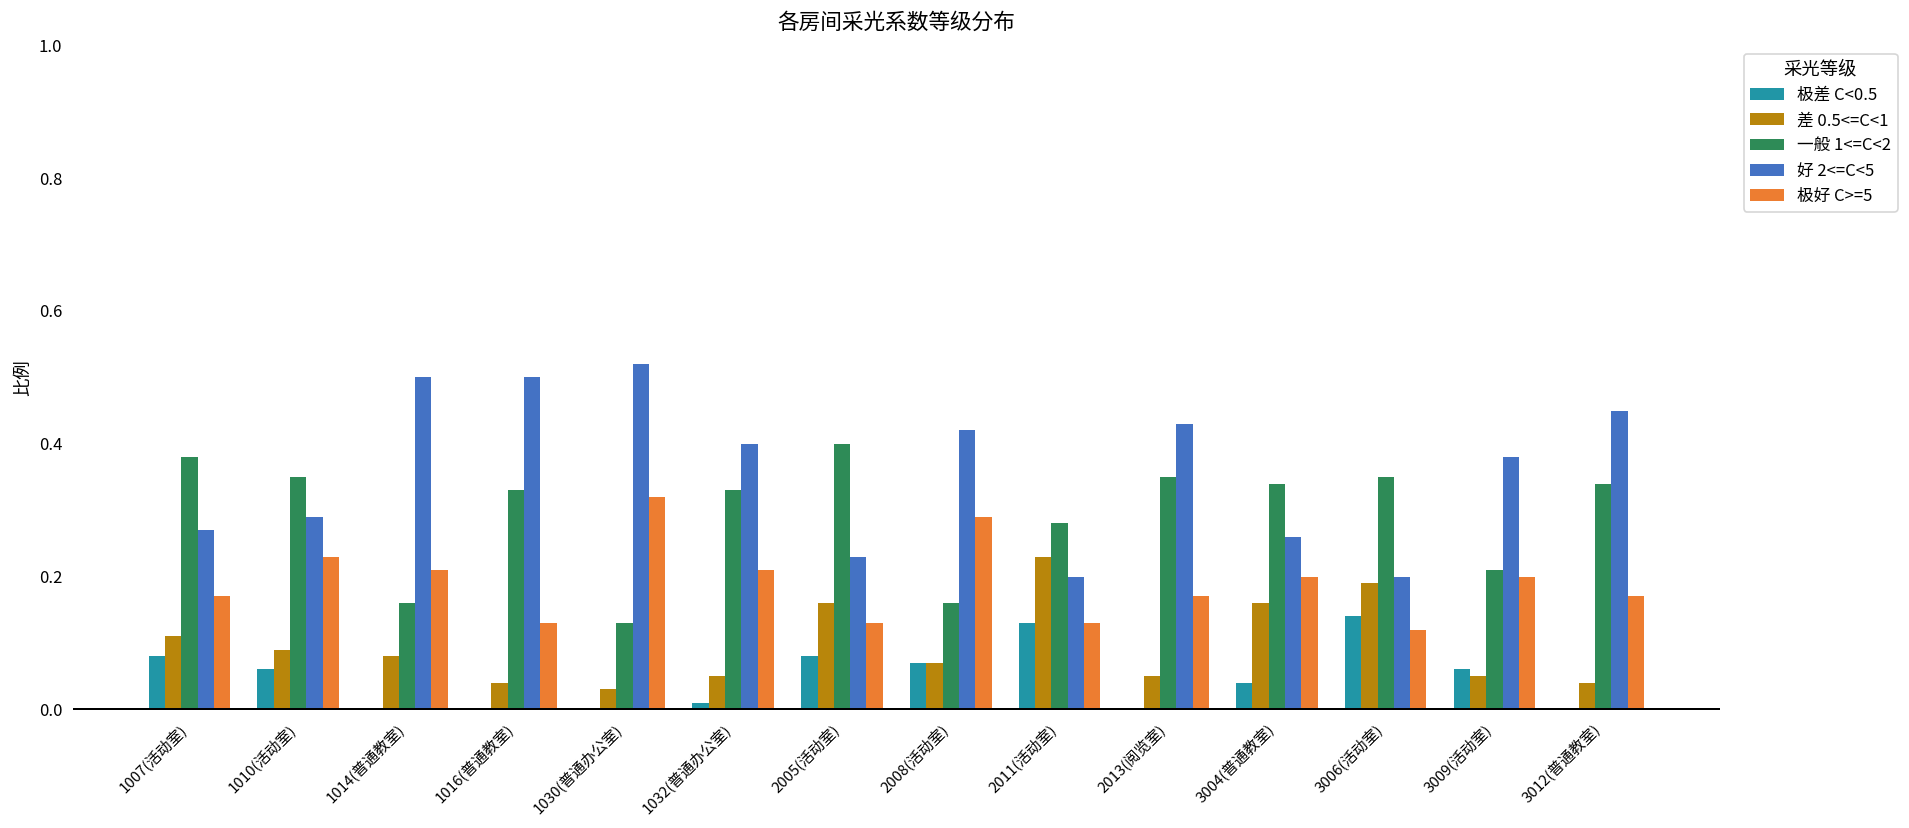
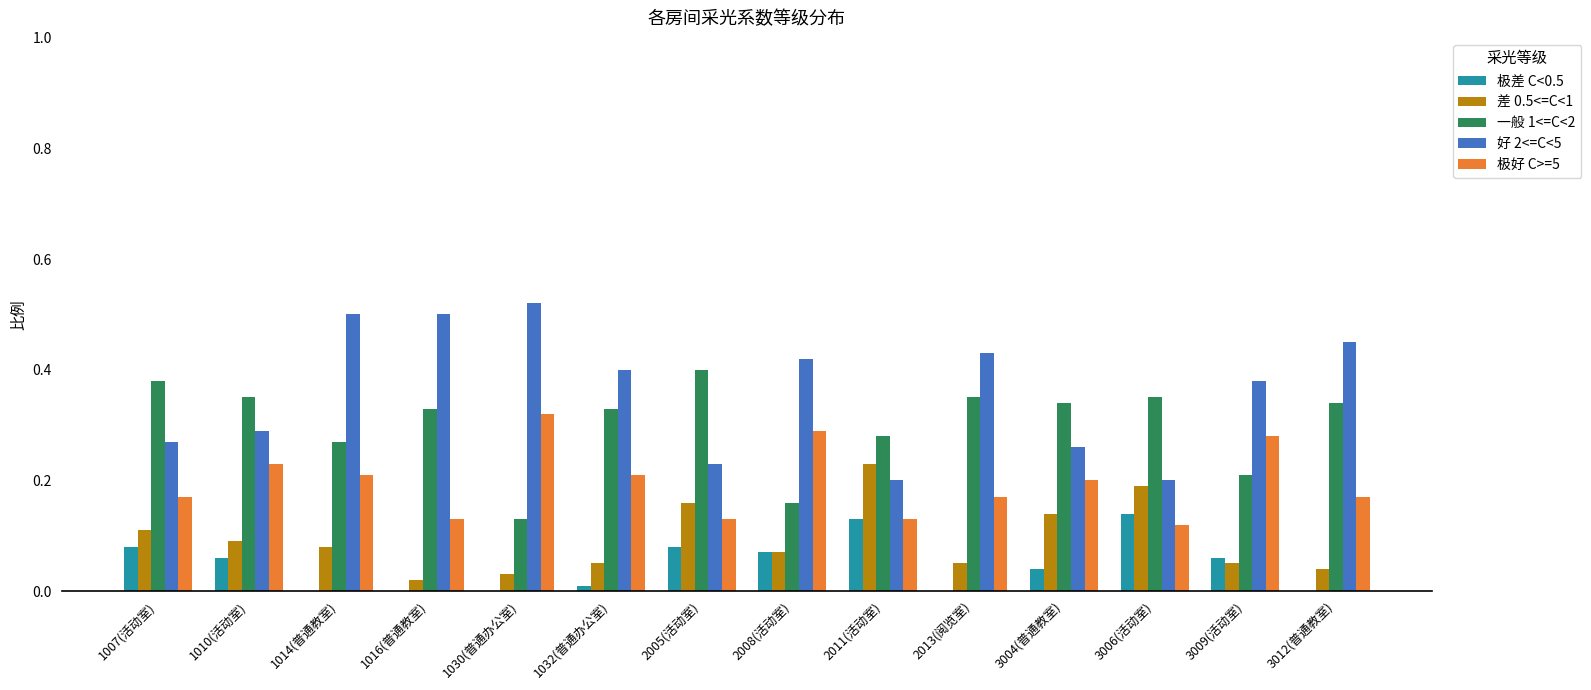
一般 1<=C<2, 1014(普通教室): 0.16 -> 0.27
差 0.5<=C<1, 1016(普通教室): 0.04 -> 0.02
差 0.5<=C<1, 3004(普通教室): 0.16 -> 0.14
极好 C>=5, 3009(活动室): 0.20 -> 0.28
